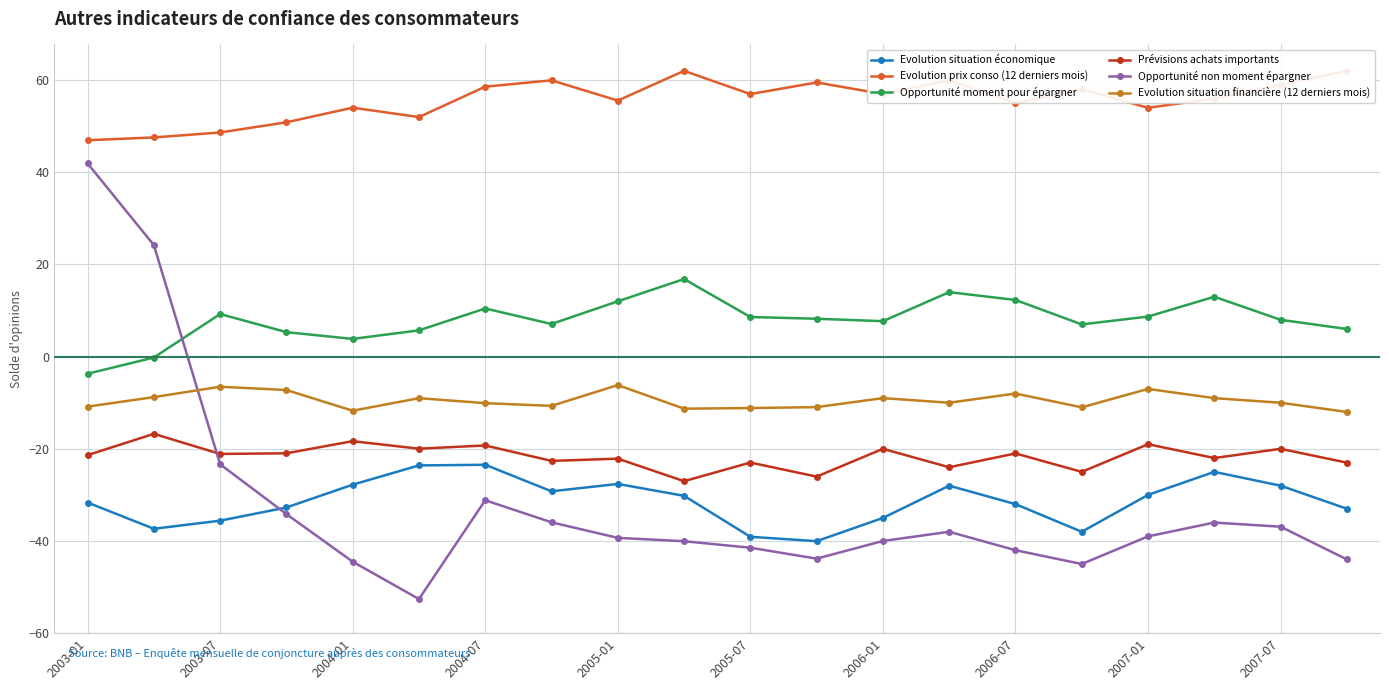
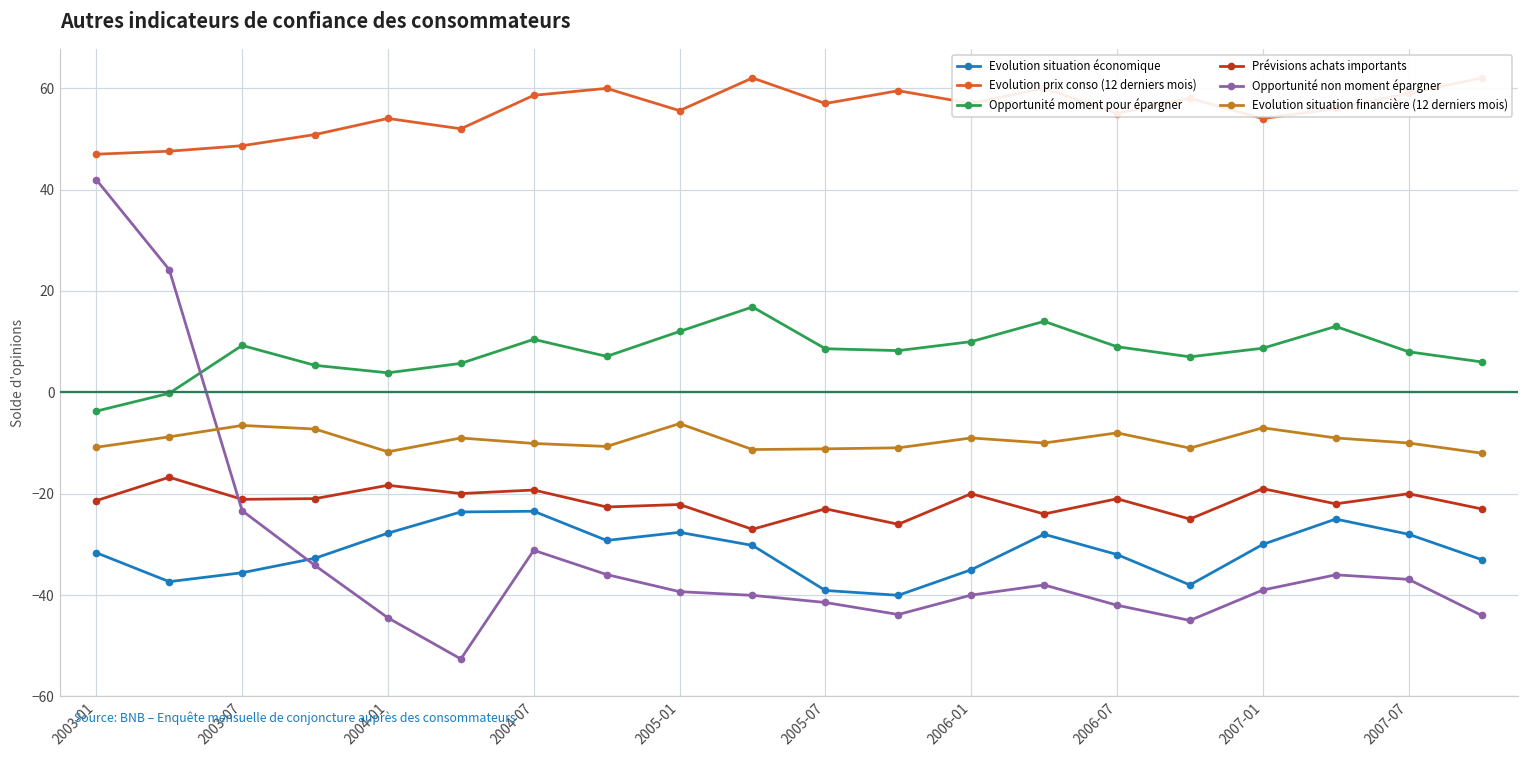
Opportunité moment pour épargner, 2006-01: 8 -> 10
Opportunité moment pour épargner, 2006-07: 12 -> 9
